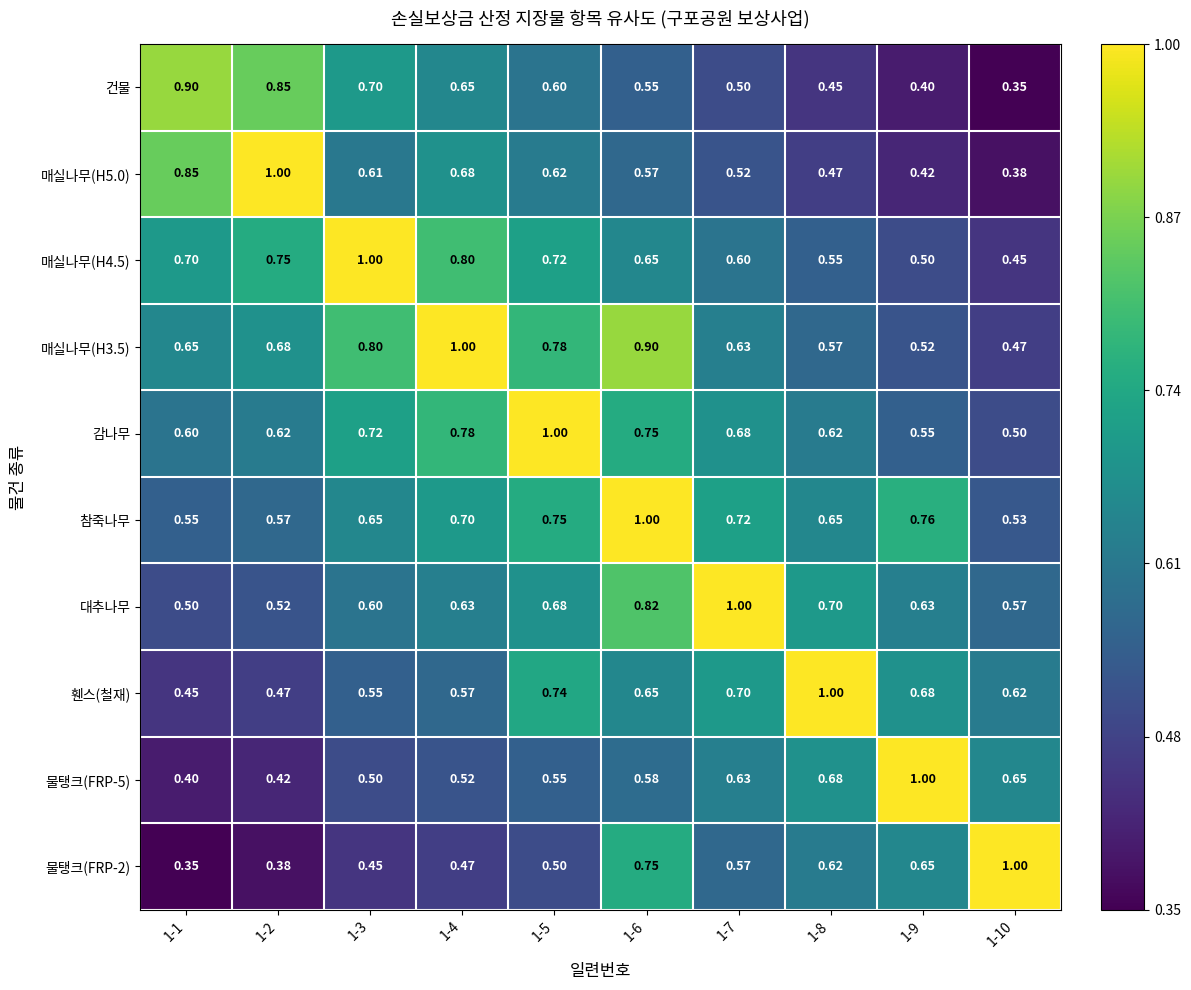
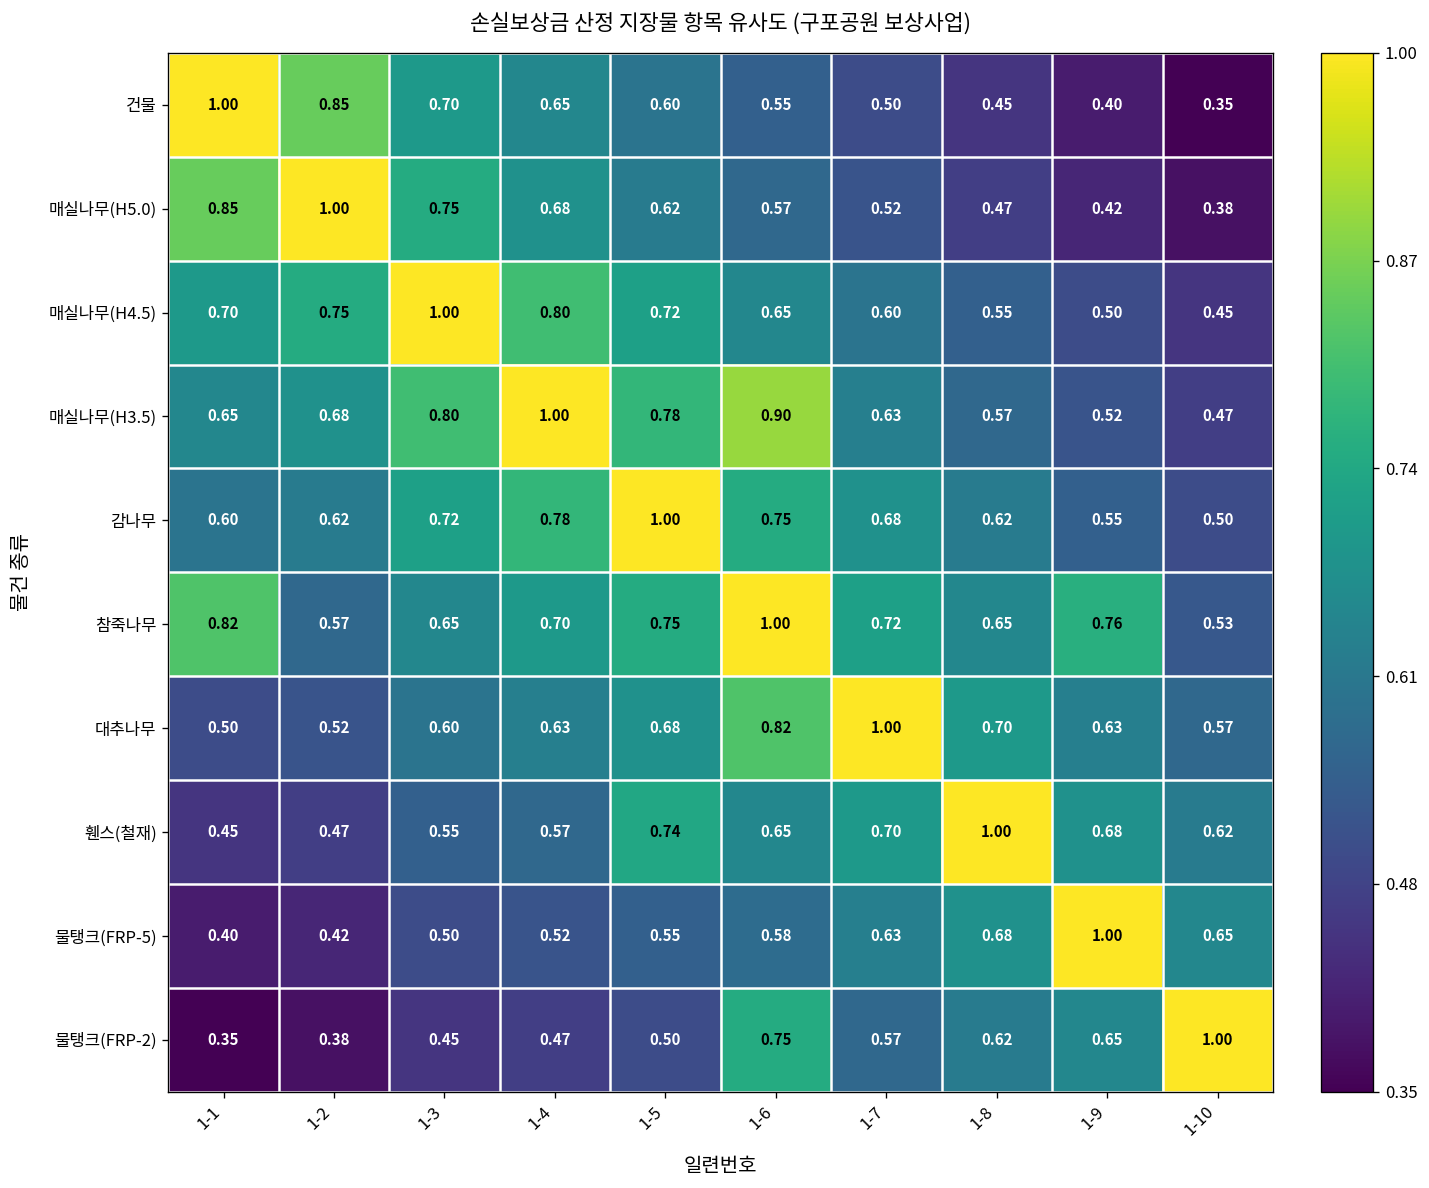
건물, 1-1: 0.90 -> 1.00
매실나무(H5.0), 1-3: 0.61 -> 0.75
참죽나무, 1-1: 0.55 -> 0.82
